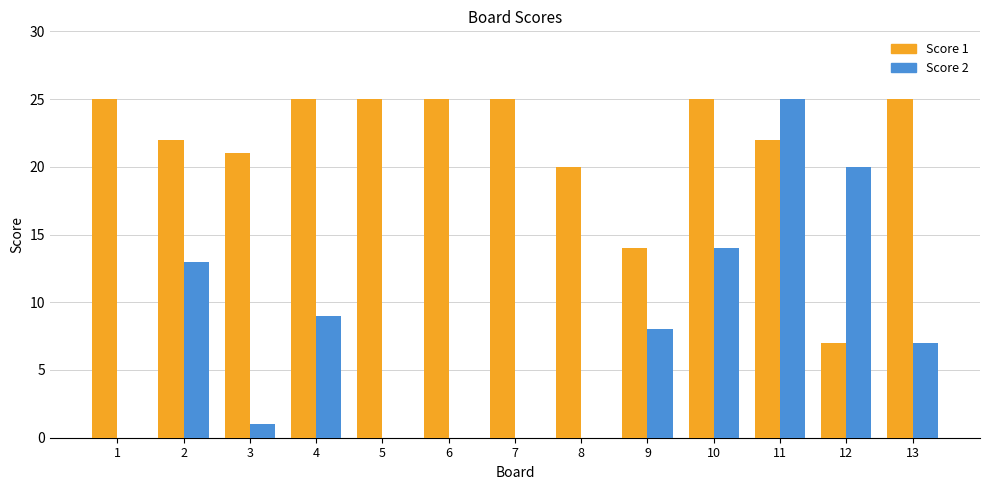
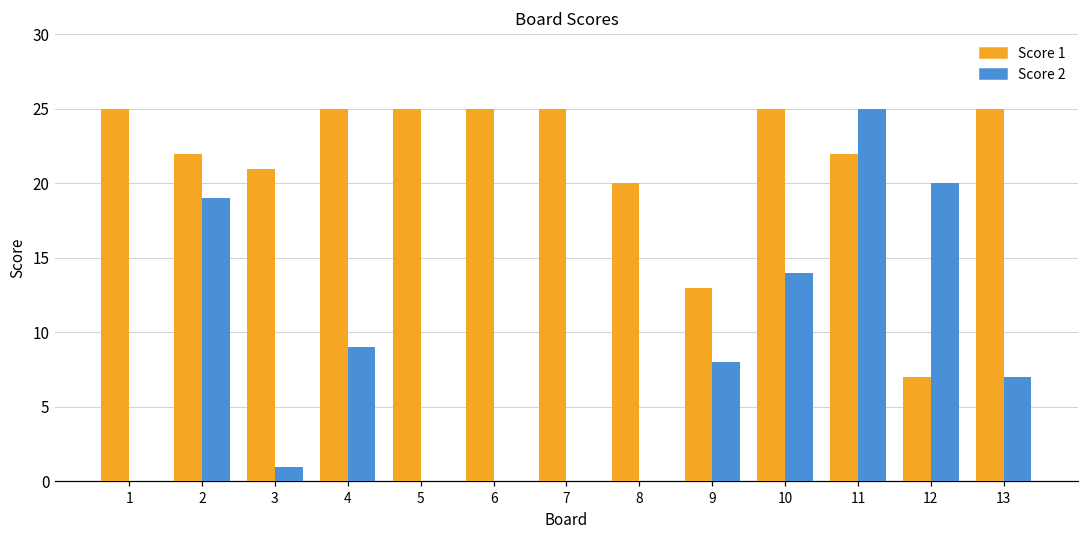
Score 2, 2: 13 -> 19
Score 1, 9: 14 -> 13
